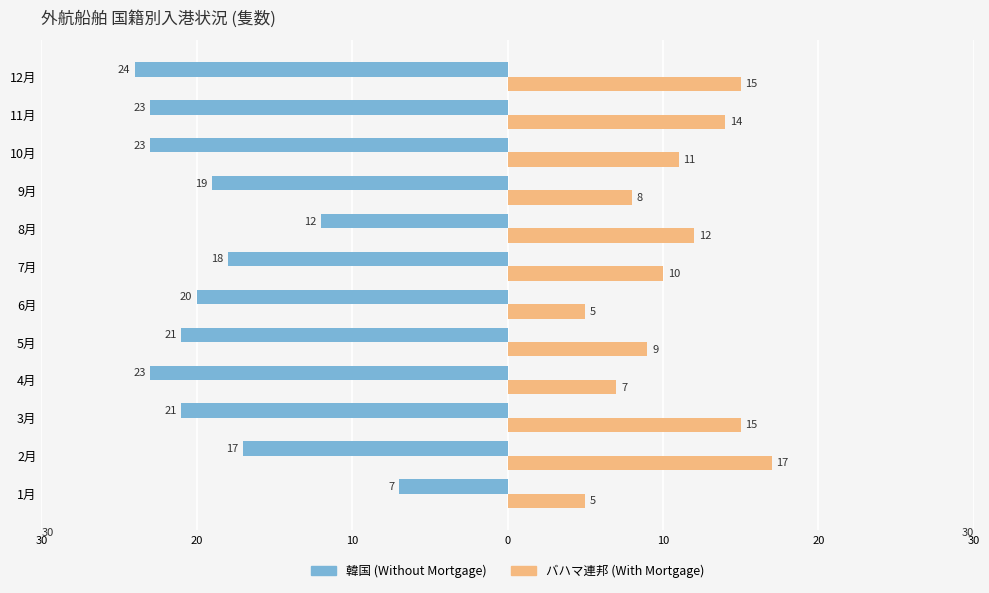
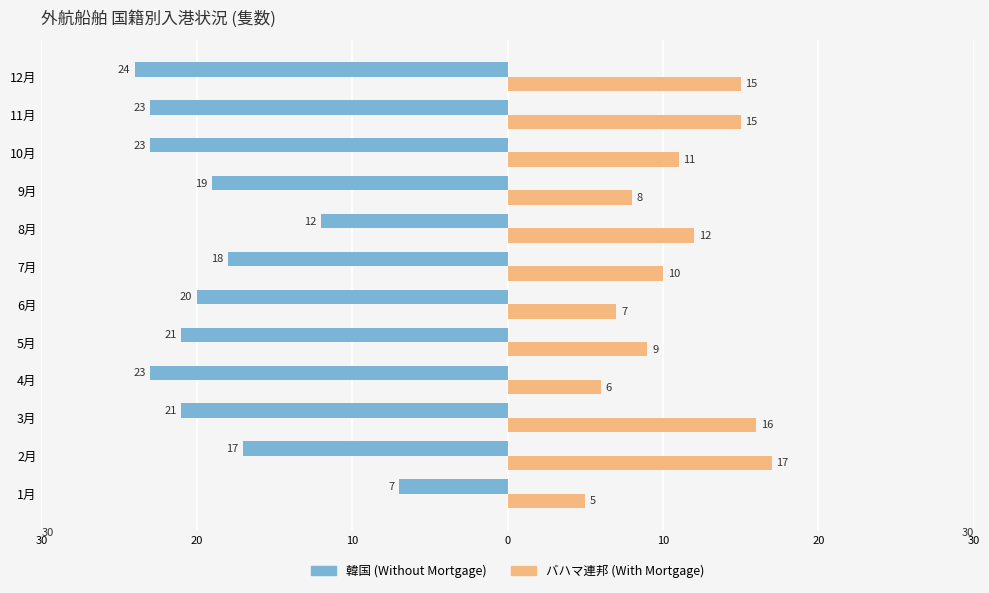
バハマ連邦 (With Mortgage), 11月: 14 -> 15
バハマ連邦 (With Mortgage), 6月: 5 -> 7
バハマ連邦 (With Mortgage), 4月: 7 -> 6
バハマ連邦 (With Mortgage), 3月: 15 -> 16
